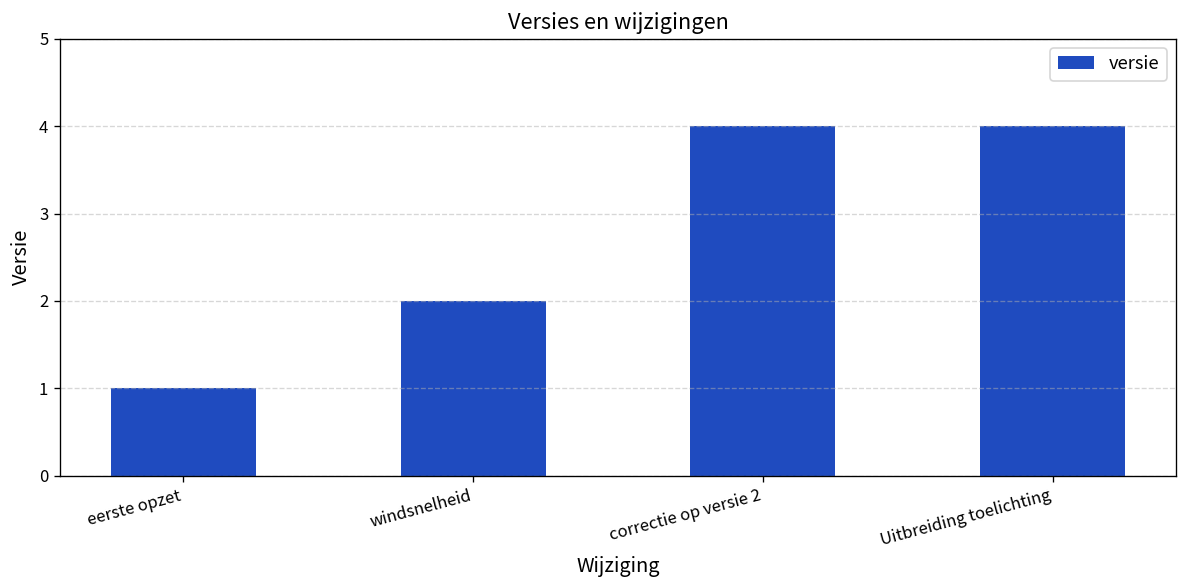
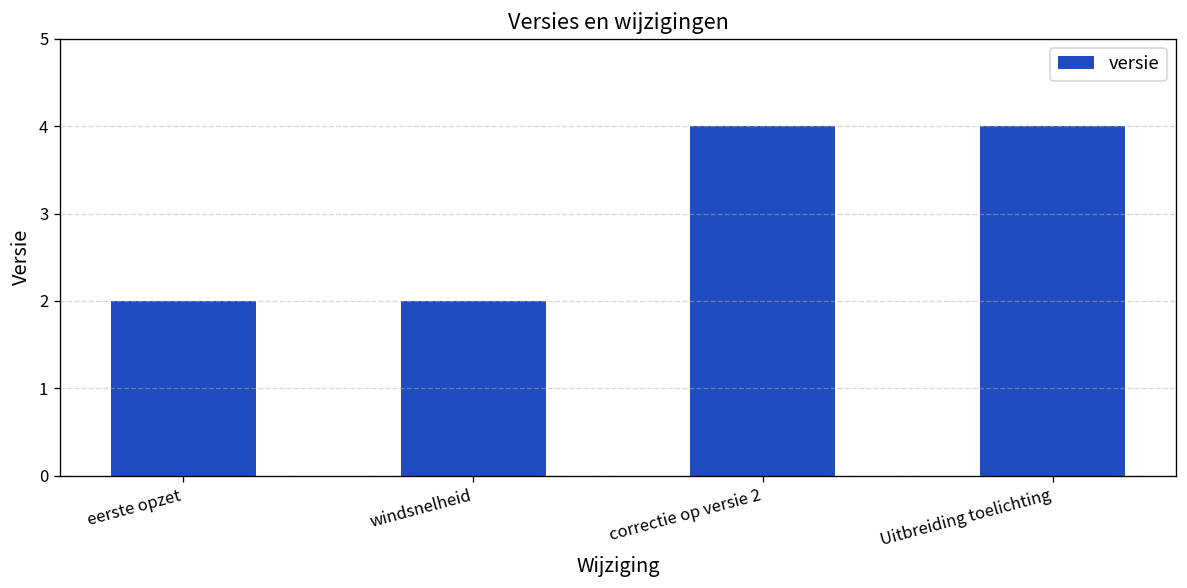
eerste opzet: 1 -> 2
